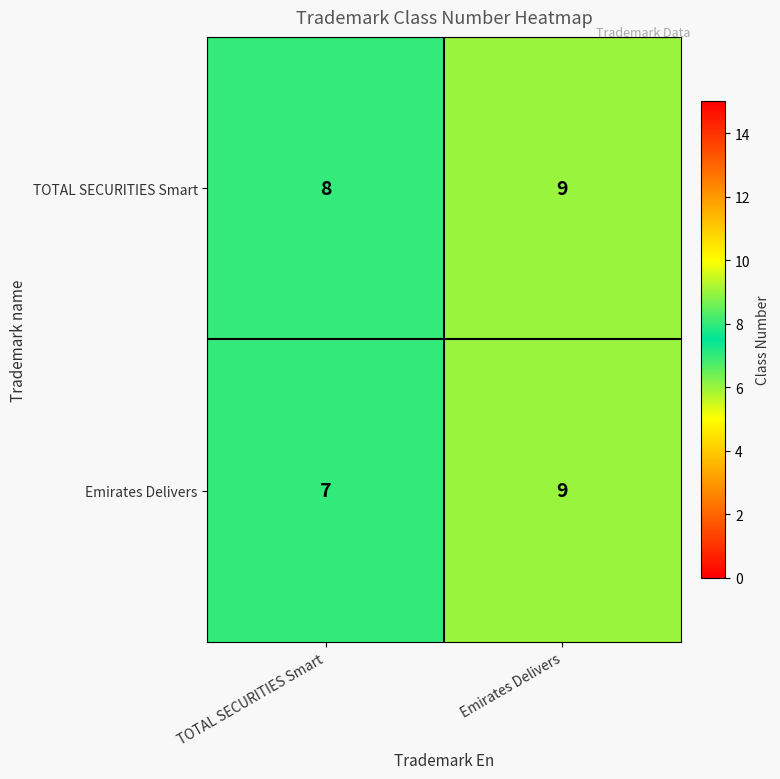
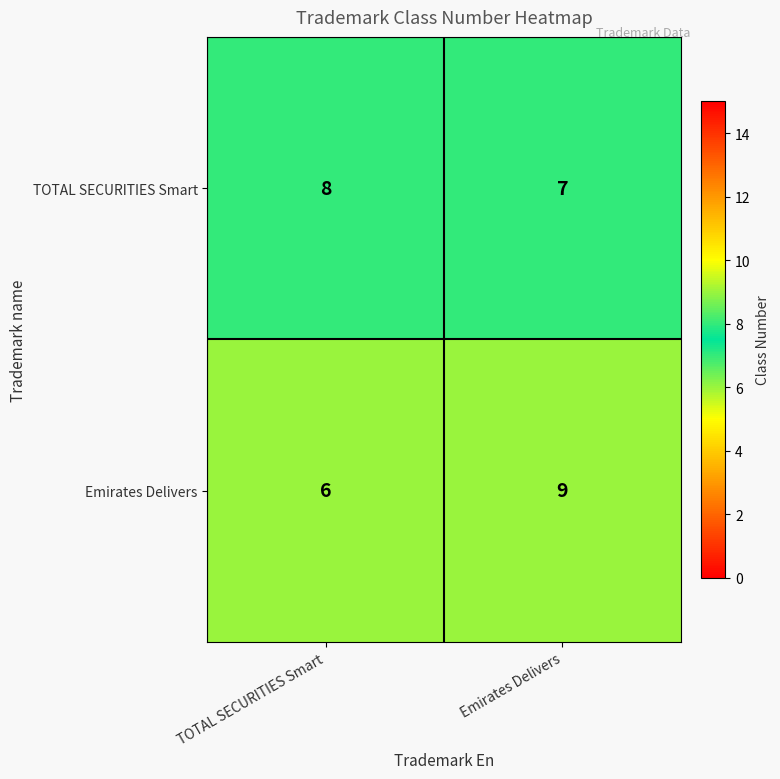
TOTAL SECURITIES Smart, Emirates Delivers: 9 -> 7
Emirates Delivers, TOTAL SECURITIES Smart: 7 -> 6
